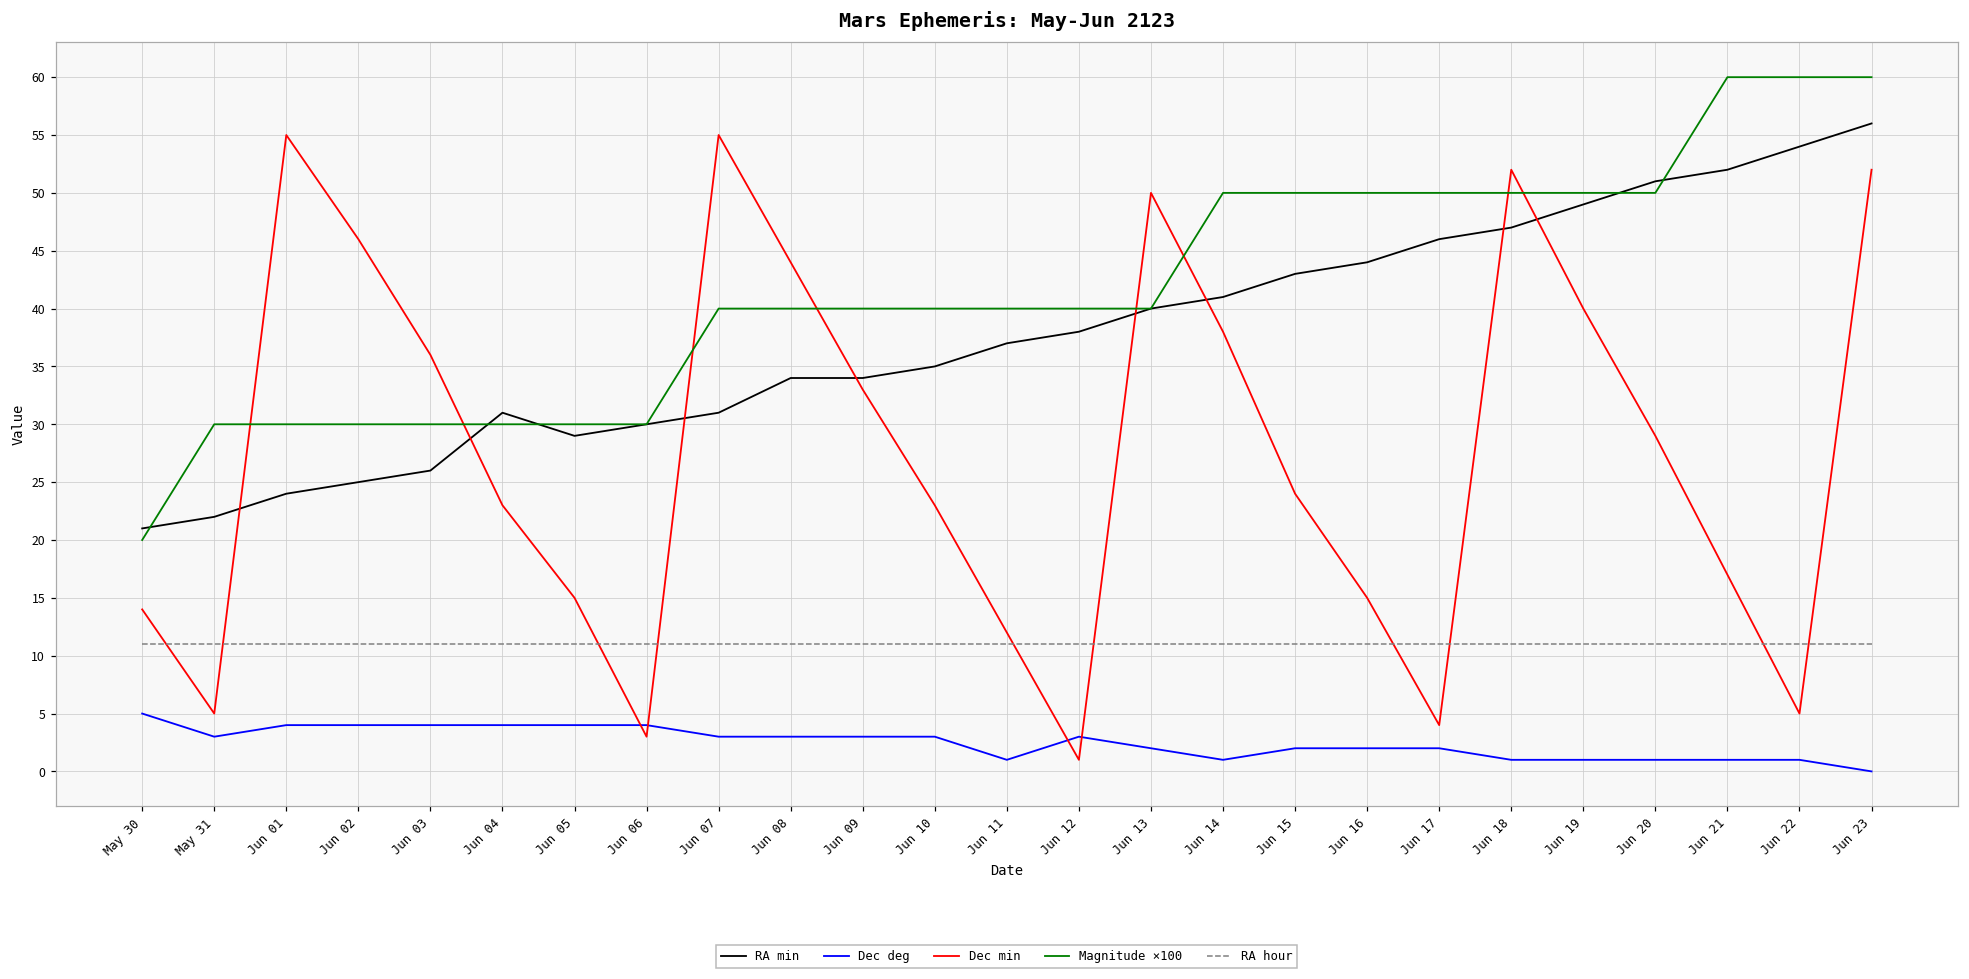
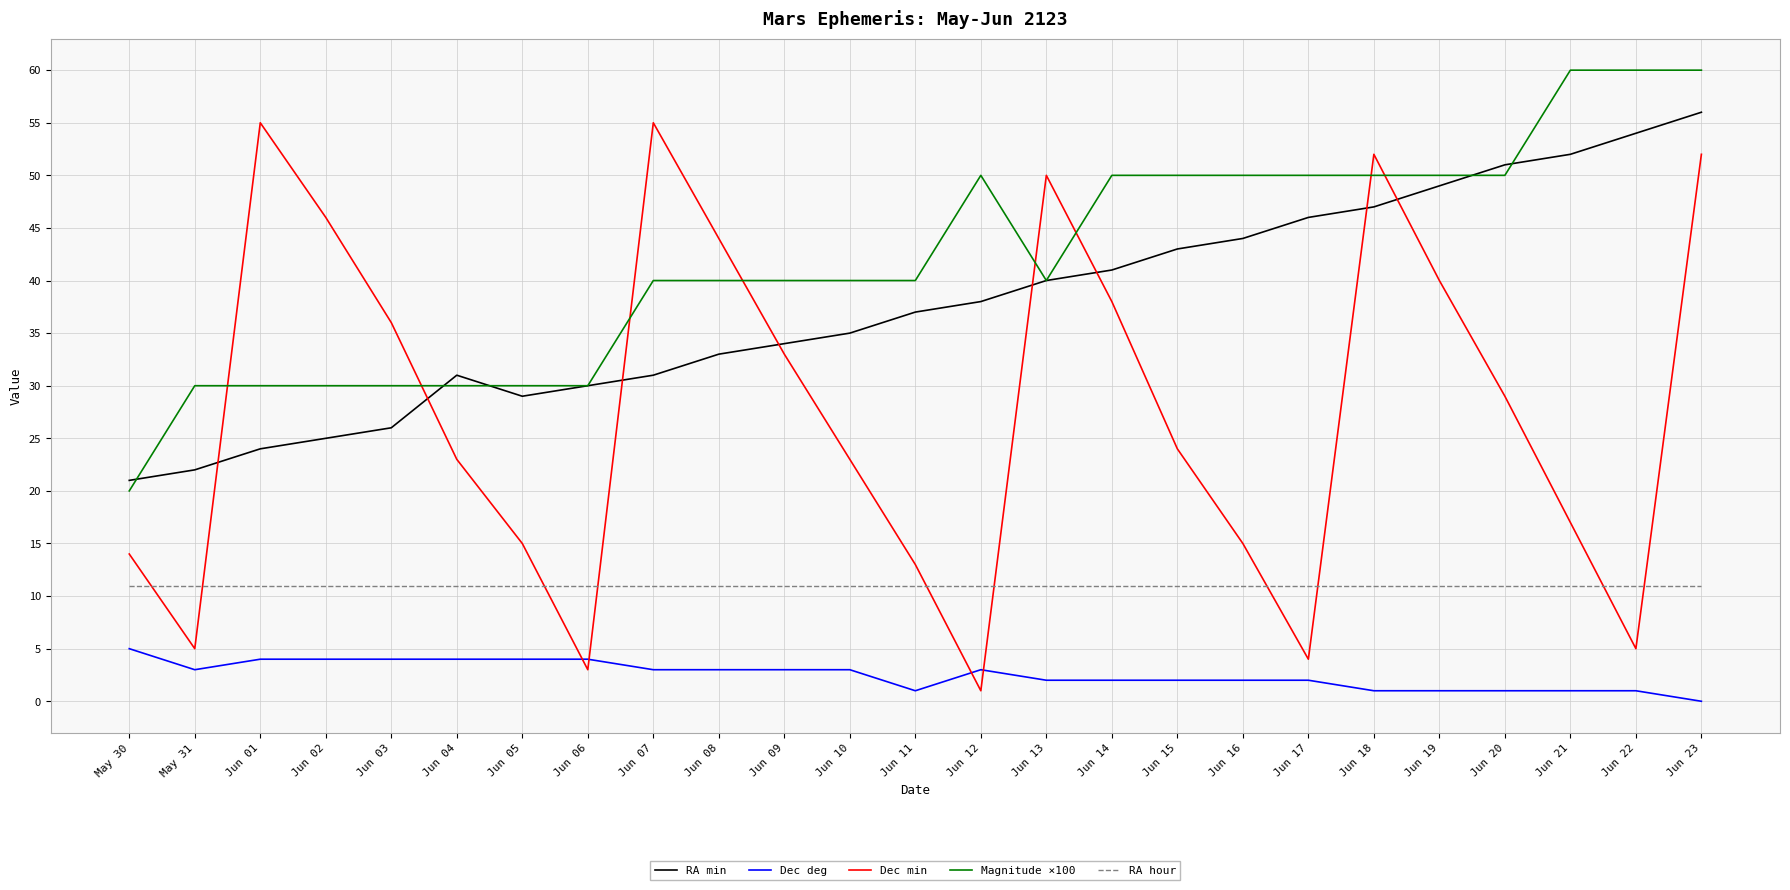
RA min, Jun 08: 34 -> 33
Dec min, Jun 11: 12 -> 13
Magnitude ×100, Jun 12: 40.0 -> 50.0
Dec deg, Jun 14: 1 -> 2
